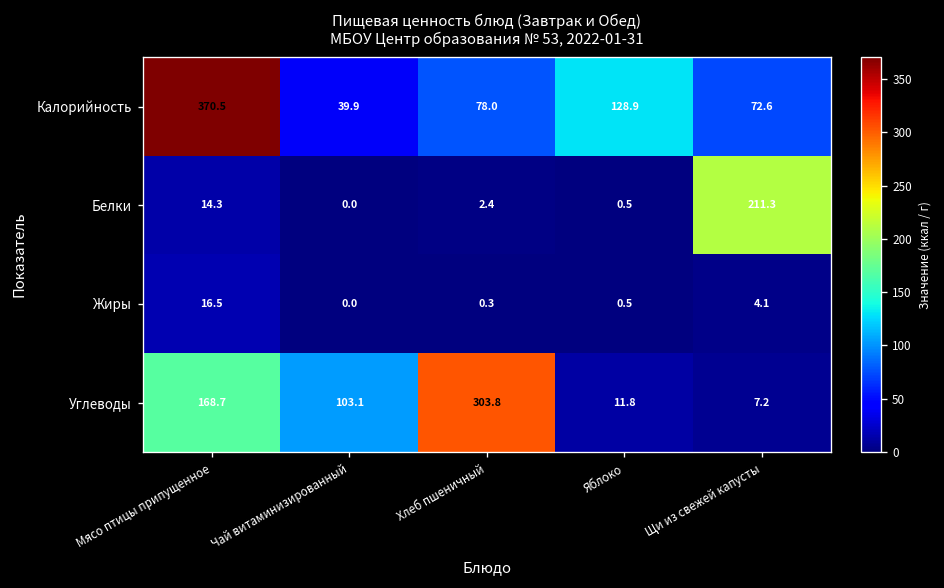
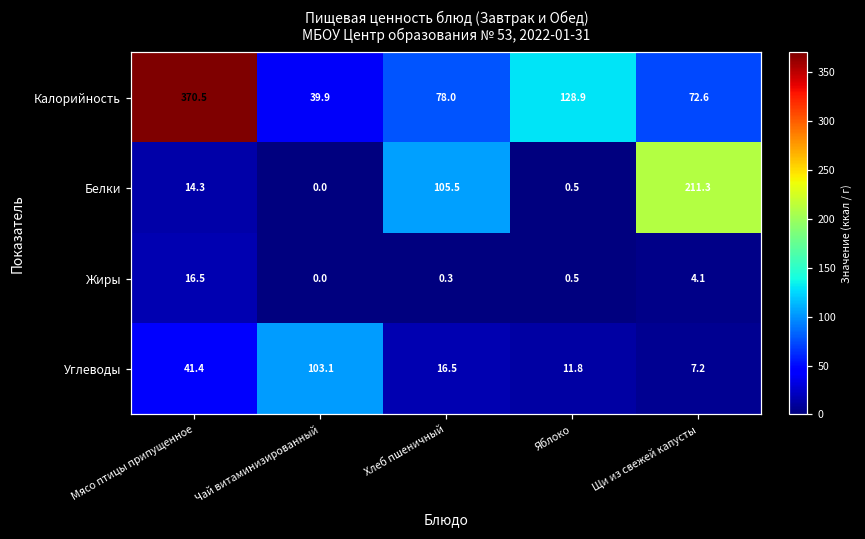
Белки, Хлеб пшеничный: 2.4 -> 105.5
Углеводы, Мясо птицы припущенное: 168.7 -> 41.4
Углеводы, Хлеб пшеничный: 303.8 -> 16.5
